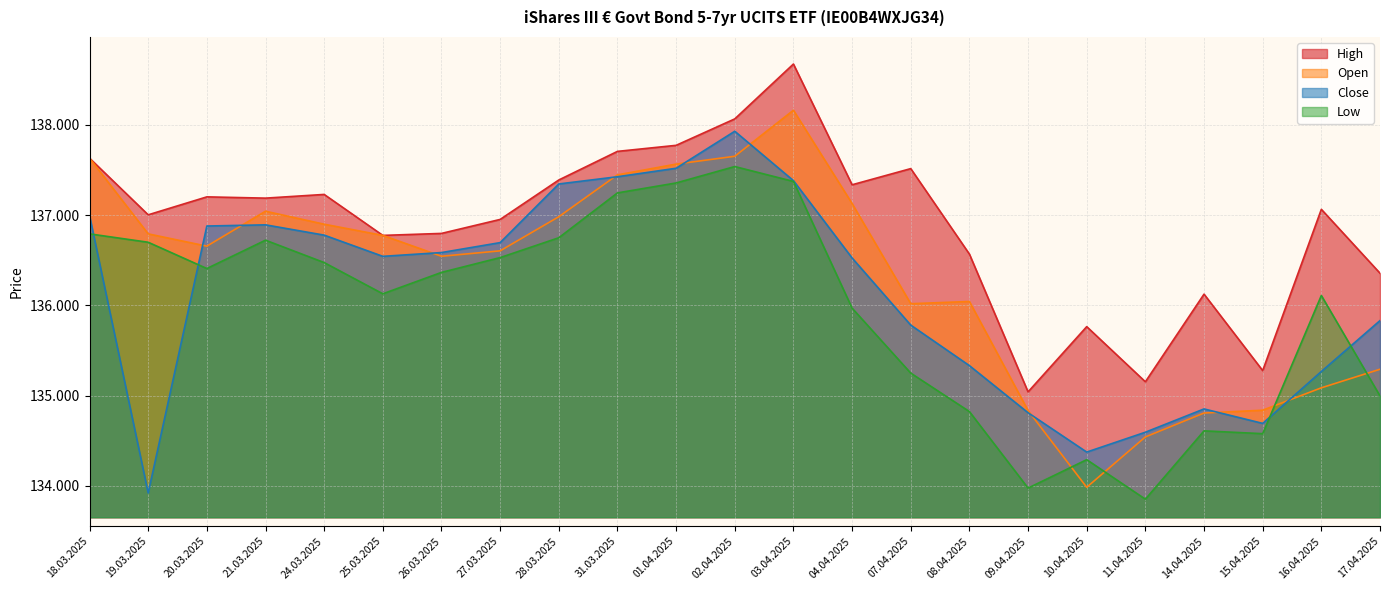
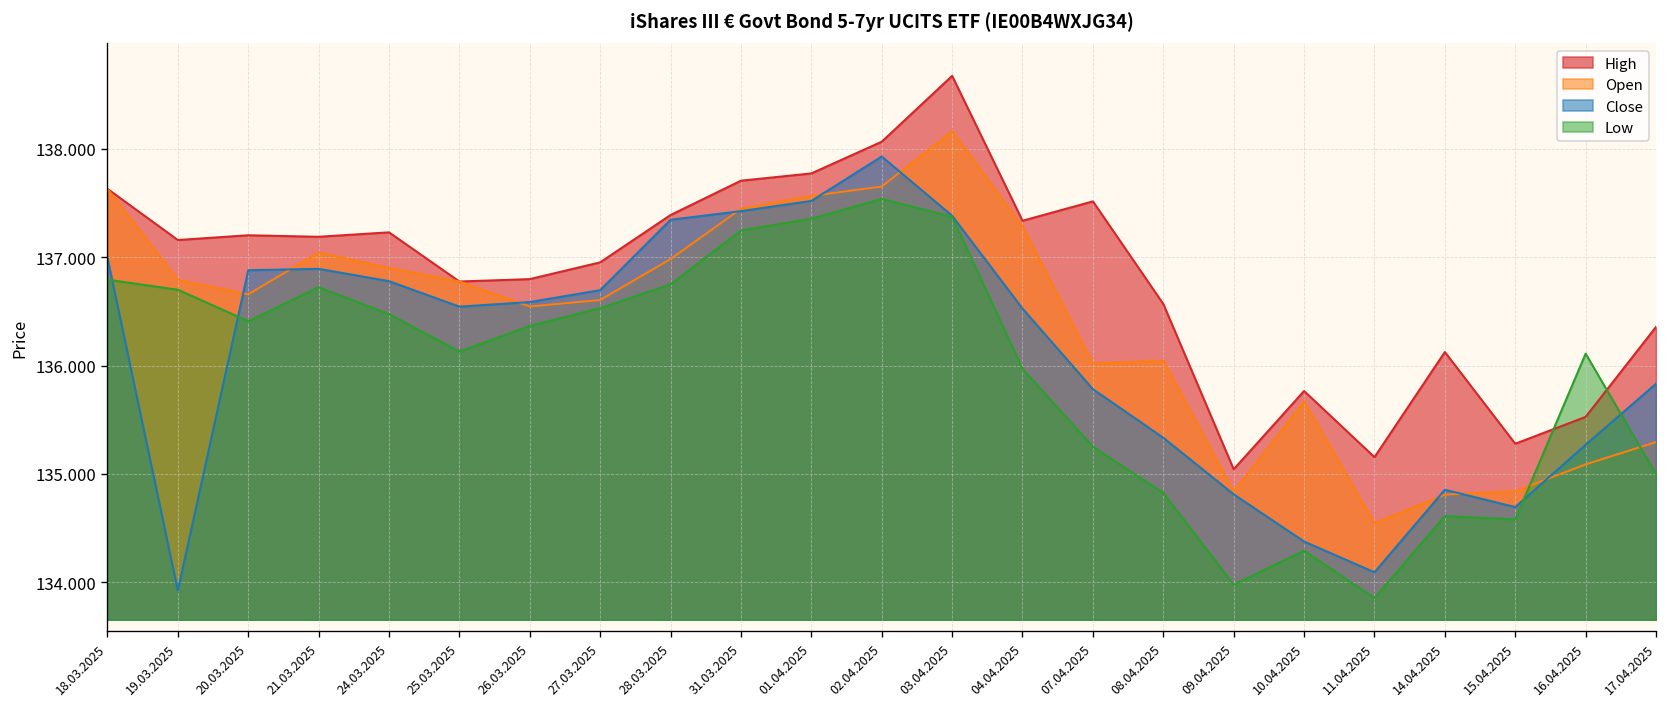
High, 19.03.2025: 137.0 -> 137.2
Open, 04.04.2025: 137.1 -> 137.3
Open, 10.04.2025: 134.0 -> 135.7
Close, 11.04.2025: 134.6 -> 134.1
High, 16.04.2025: 137.1 -> 135.5
